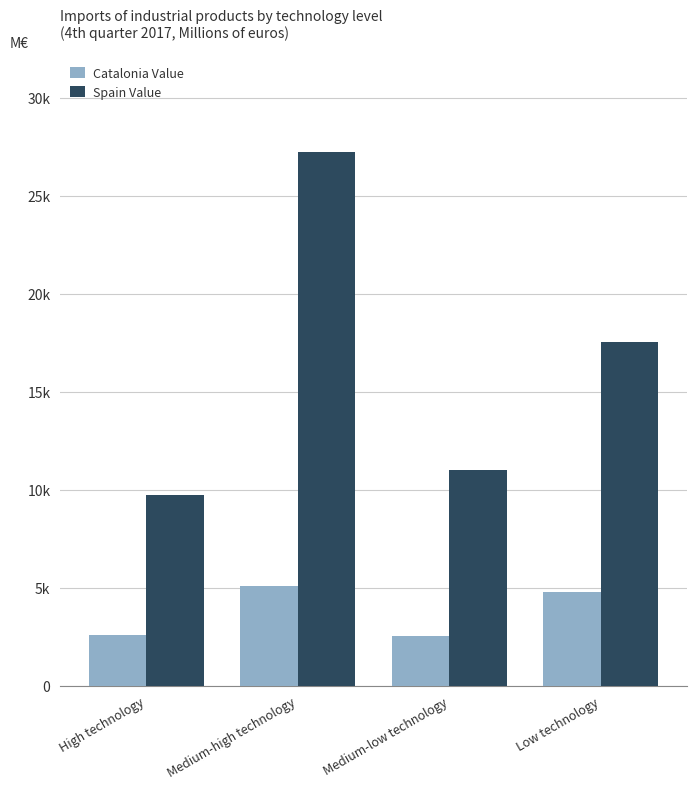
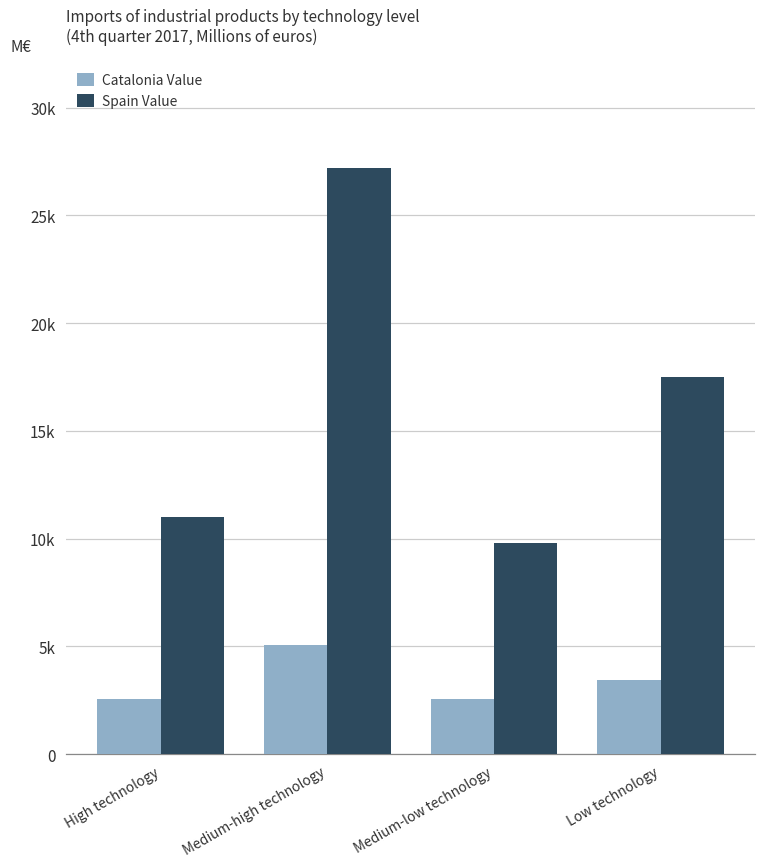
Spain Value, High technology: 9800 -> 11000
Spain Value, Medium-low technology: 11000 -> 9800
Catalonia Value, Low technology: 4800 -> 3400
